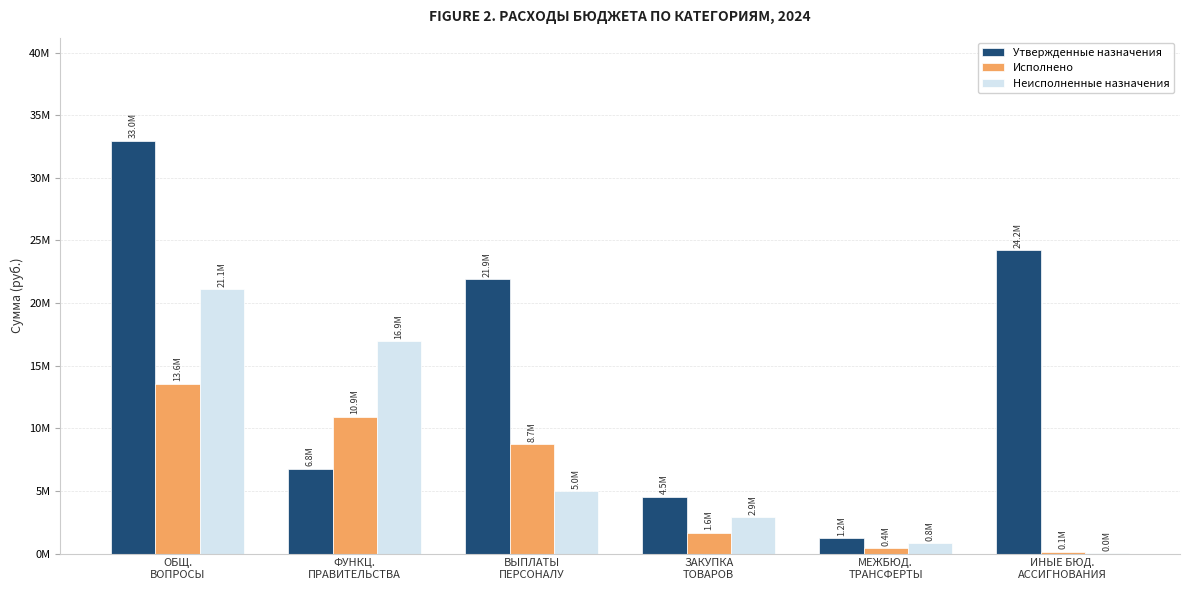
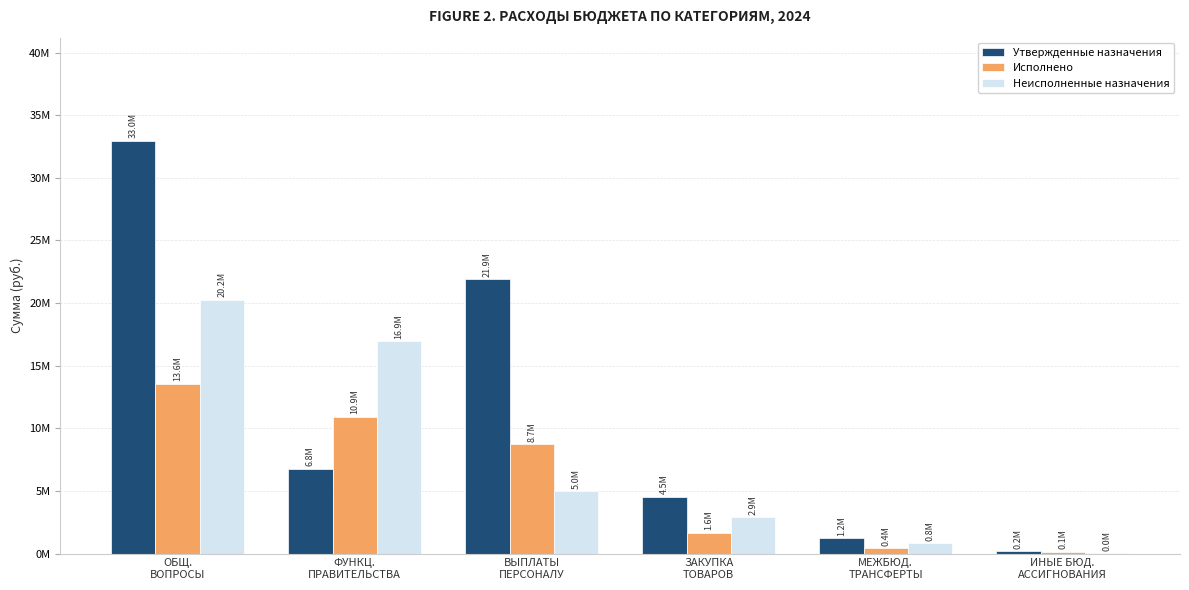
Неисполненные назначения, ОБЩ. ВОПРОСЫ: 21.1M -> 20.2M
Утвержденные назначения, ИНЫЕ БЮД. АССИГНОВАНИЯ: 24.2M -> 0.2M
